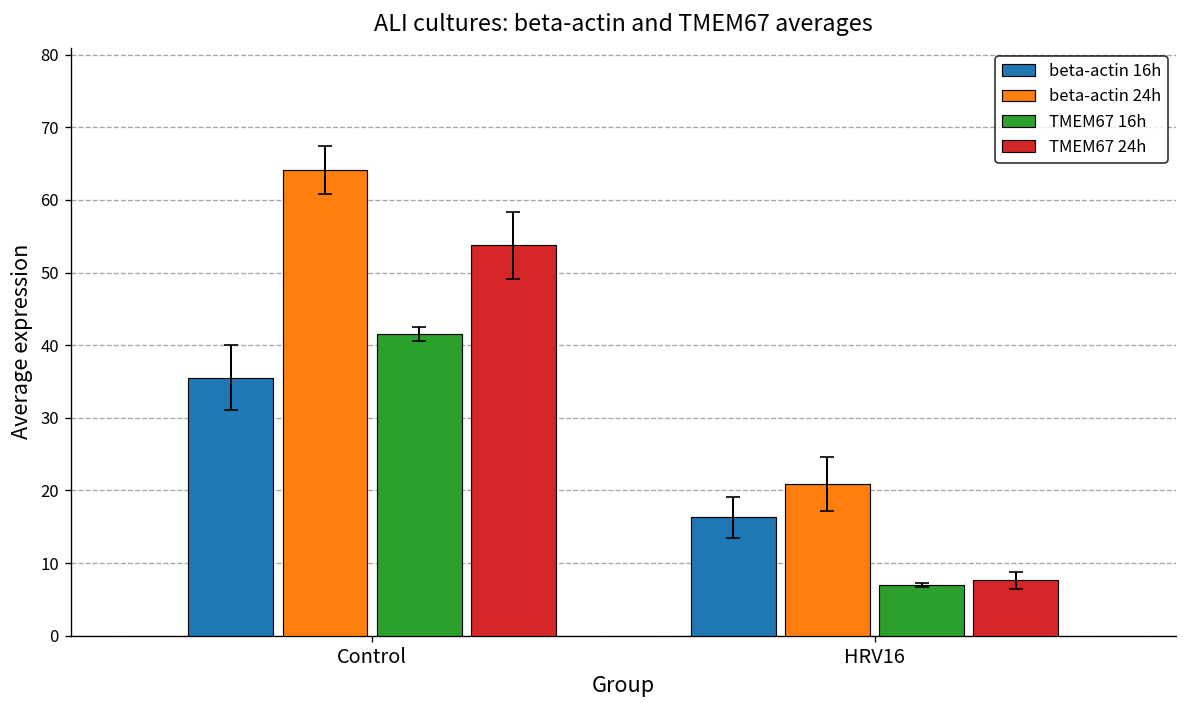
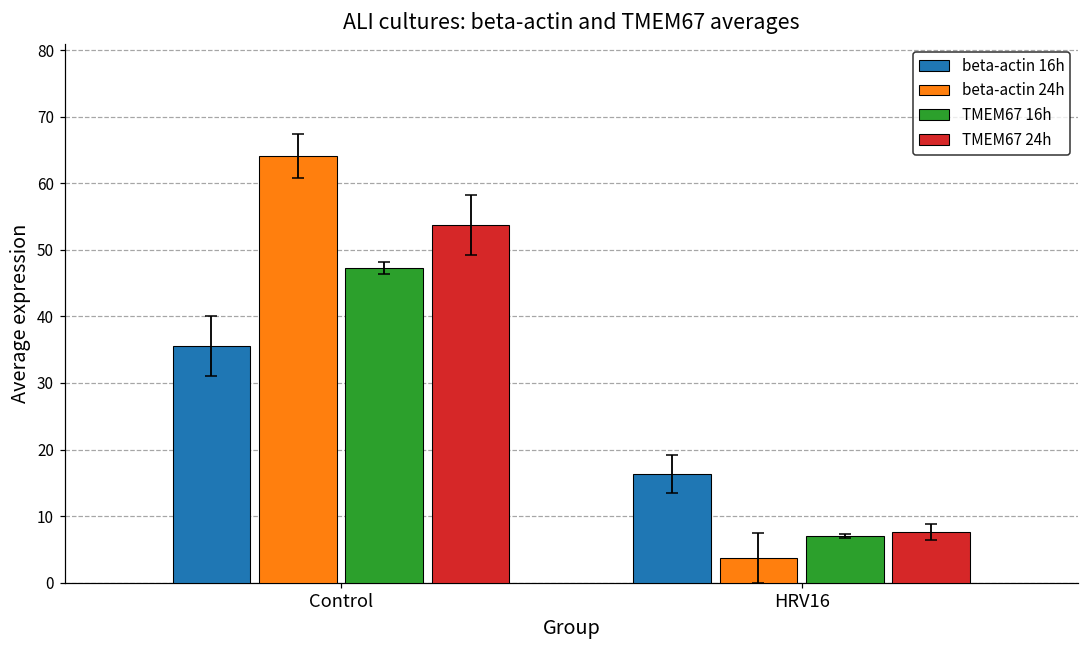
TMEM67 16h, Control: 42 -> 47
beta-actin 24h, HRV16: 21 -> 4
